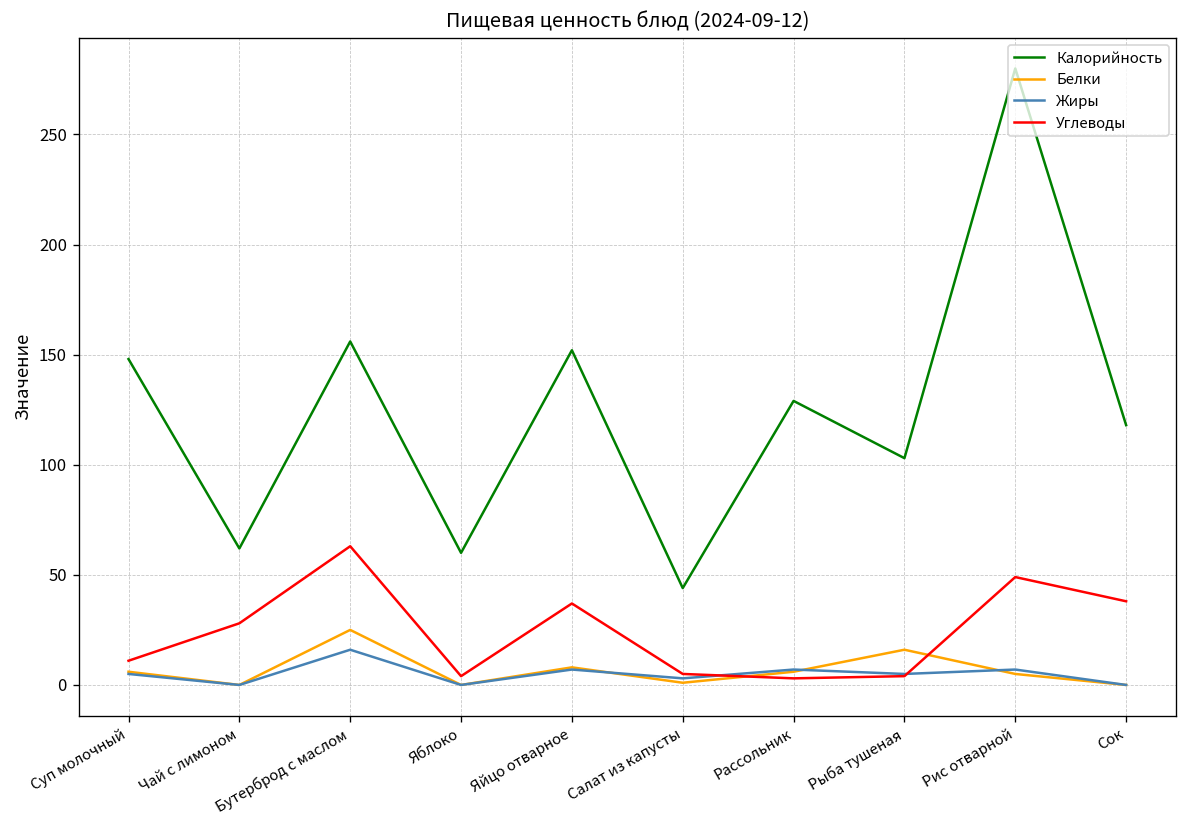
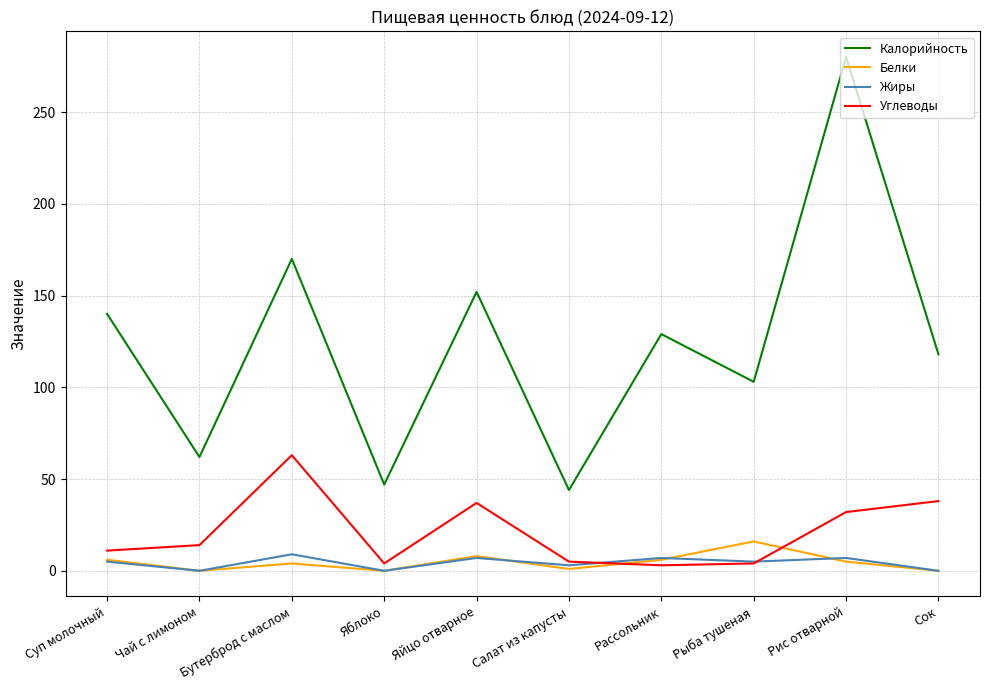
Калорийность, Суп молочный: 148 -> 140
Углеводы, Чай с лимоном: 28 -> 14
Калорийность, Бутерброд с маслом: 156 -> 170
Белки, Бутерброд с маслом: 25 -> 4
Жиры, Бутерброд с маслом: 16 -> 9
Калорийность, Яблоко: 60 -> 47
Углеводы, Рис отварной: 49 -> 32
